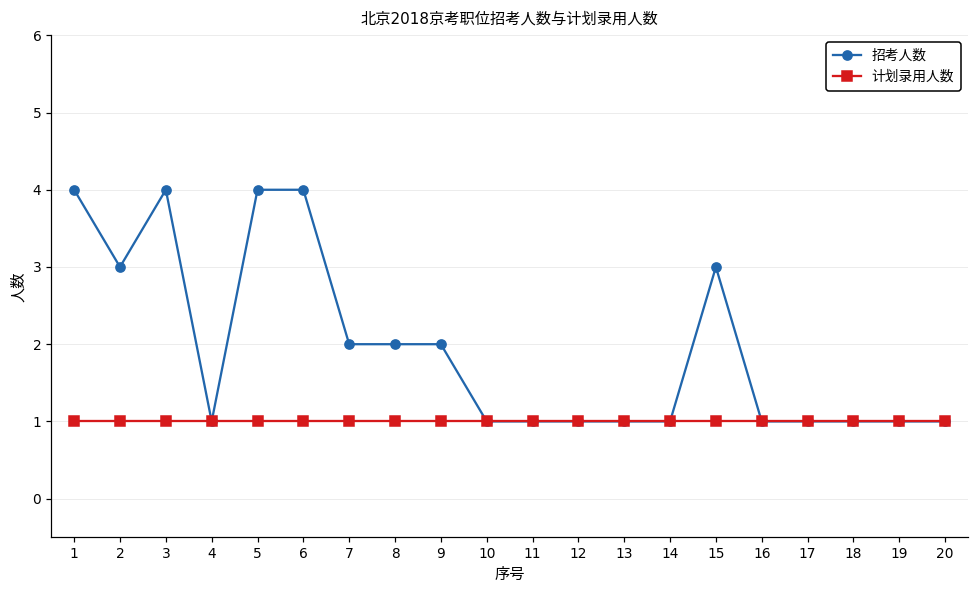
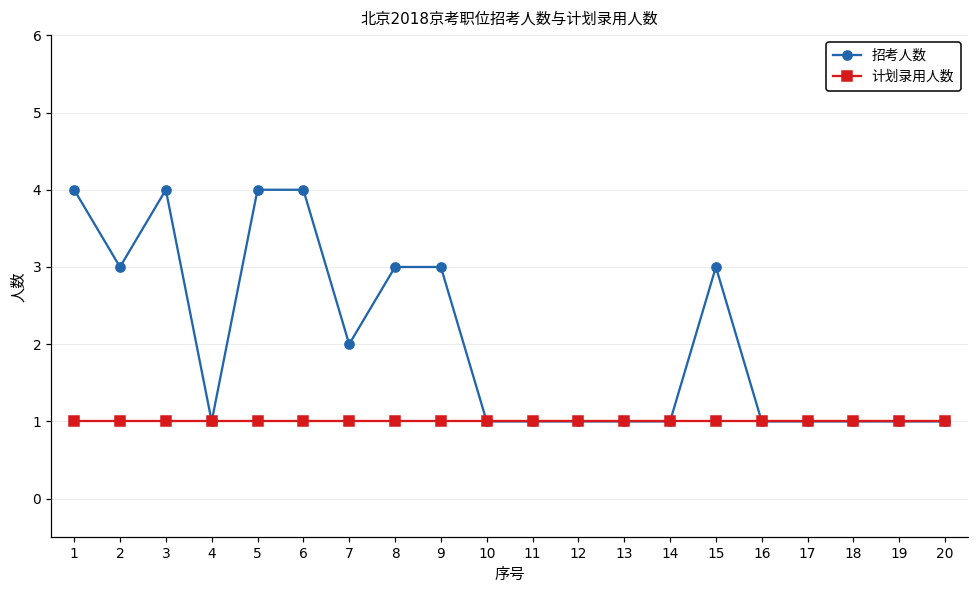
招考人数, 8: 2 -> 3
招考人数, 9: 2 -> 3
